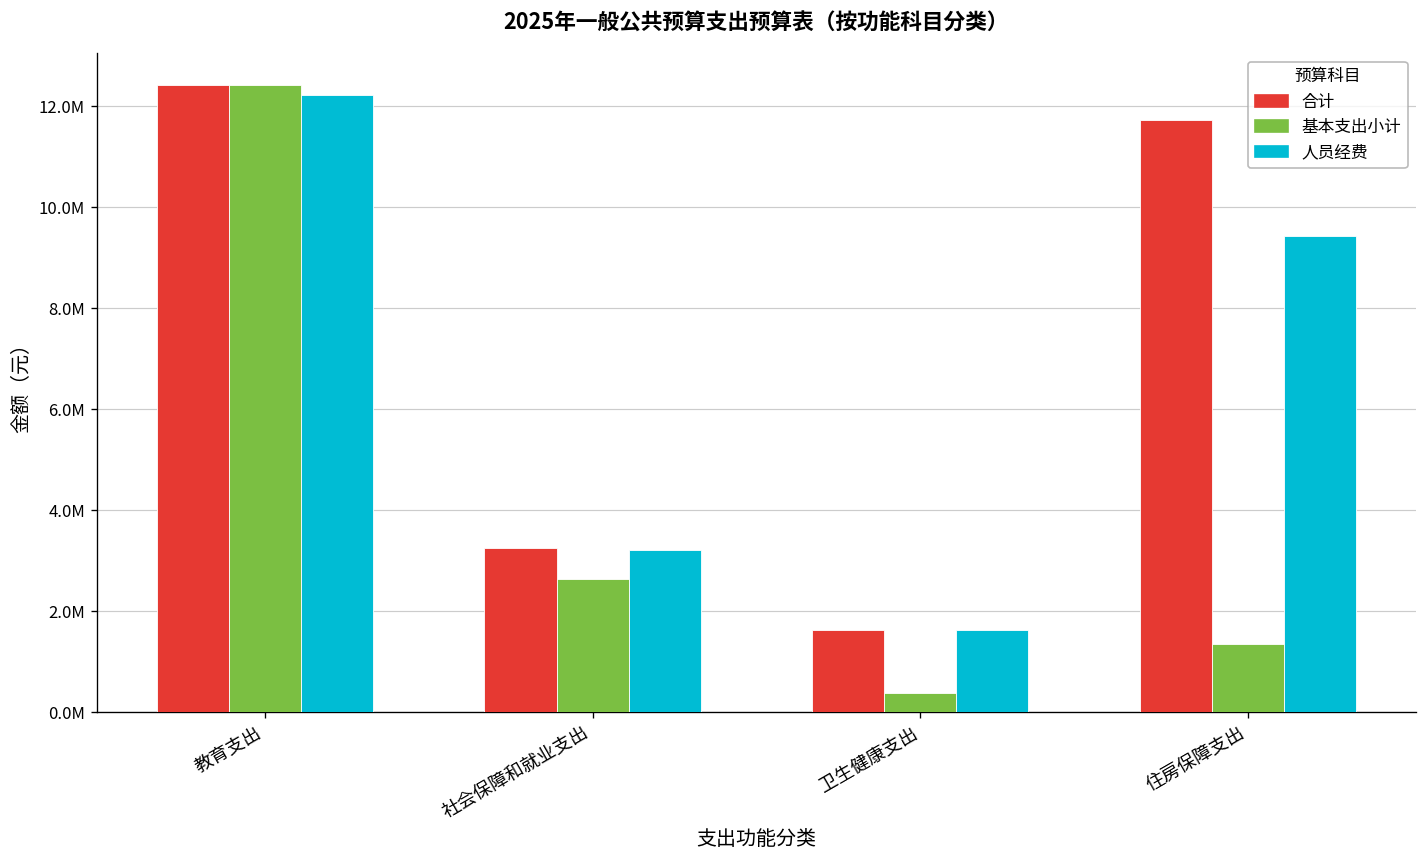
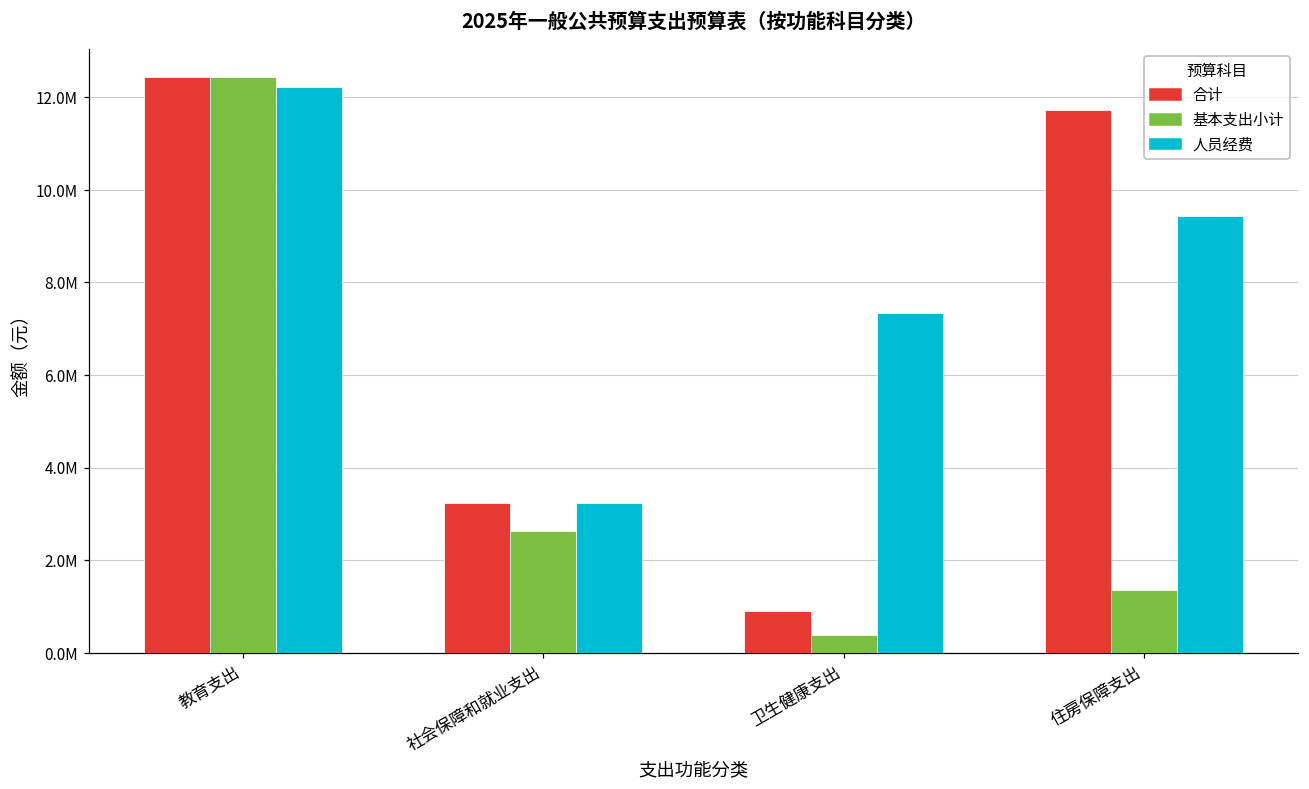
合计, 卫生健康支出: 1600000 -> 900000
人员经费, 卫生健康支出: 1600000 -> 7300000
